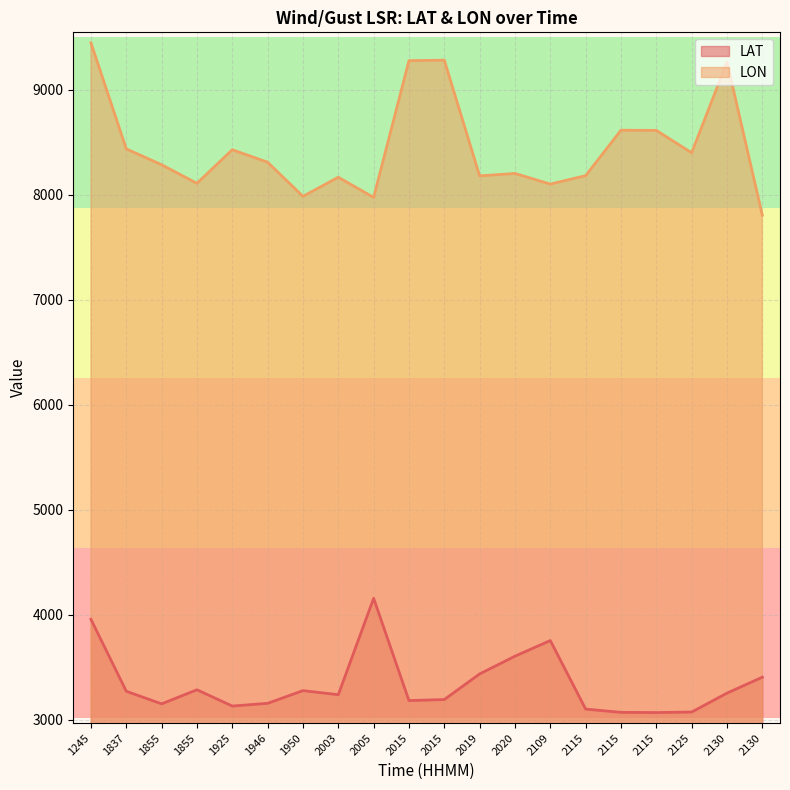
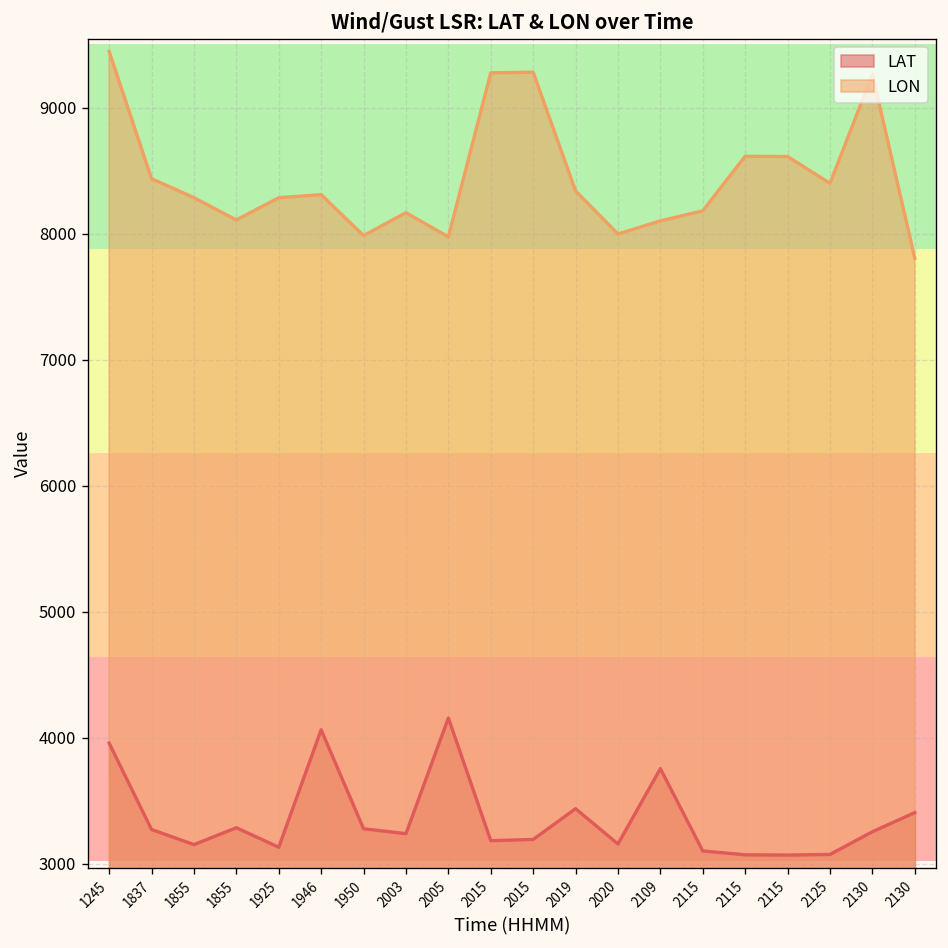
LON, 1925: 8430 -> 8290
LAT, 1946: 3160 -> 4060
LON, 2019: 8180 -> 8340
LAT, 2020: 3610 -> 3160
LON, 2020: 8200 -> 8000
